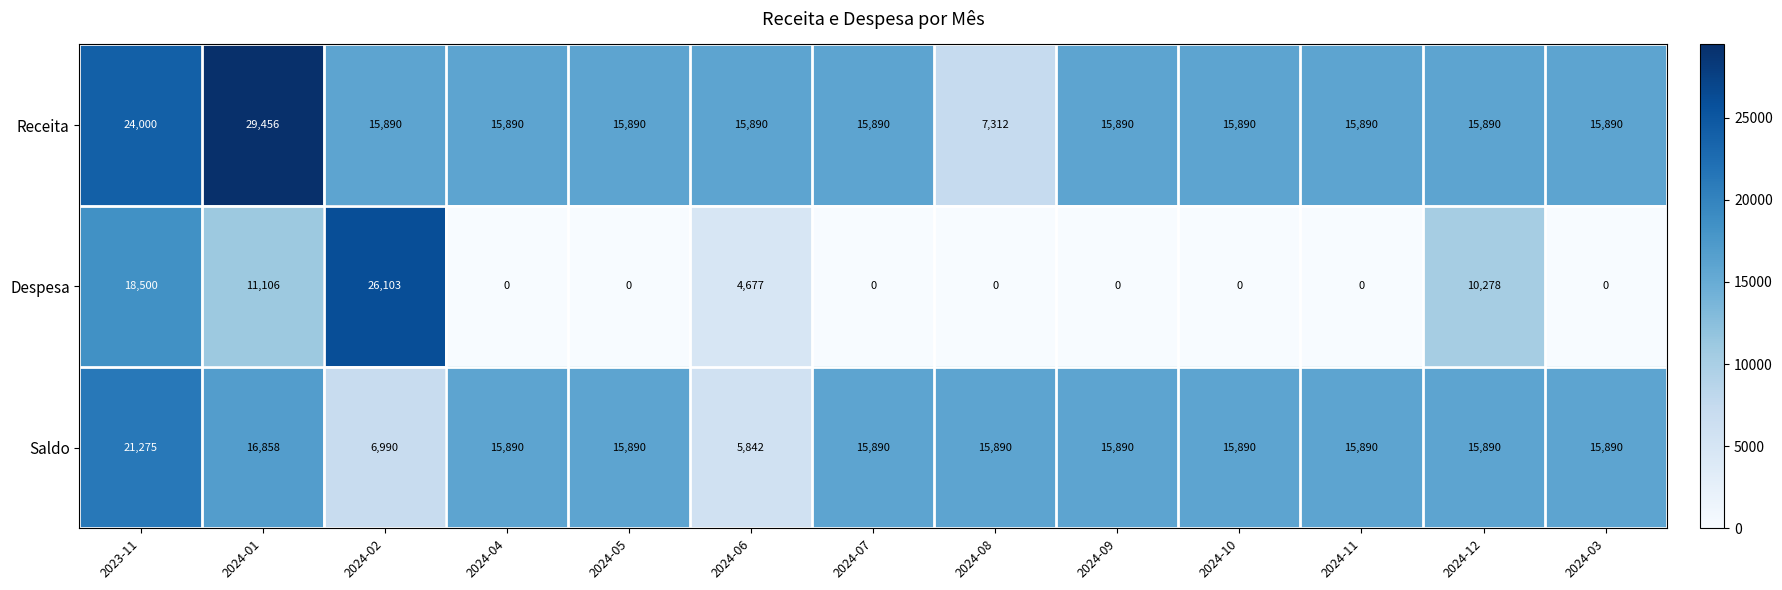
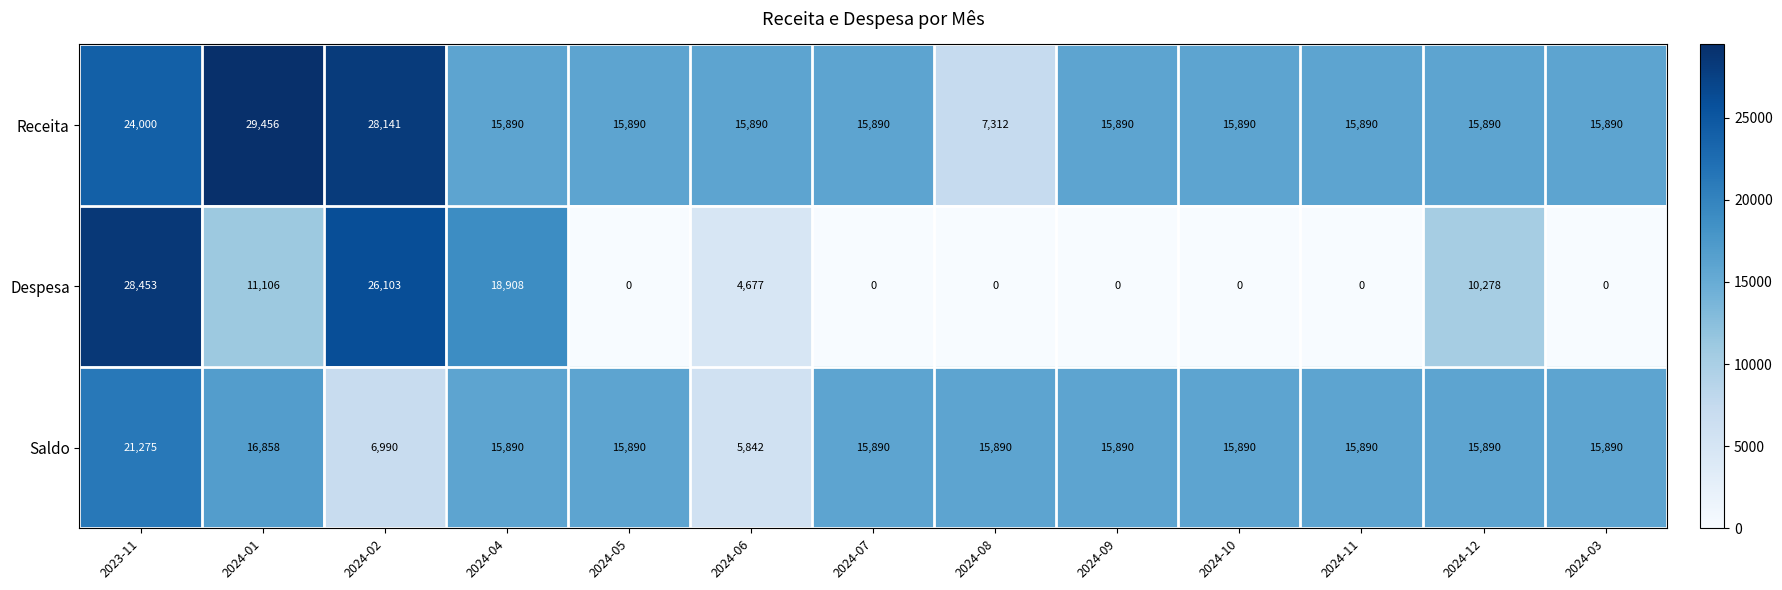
Receita, 2024-02: 15,890 -> 28,141
Despesa, 2023-11: 18,500 -> 28,453
Despesa, 2024-04: 0 -> 18,908
